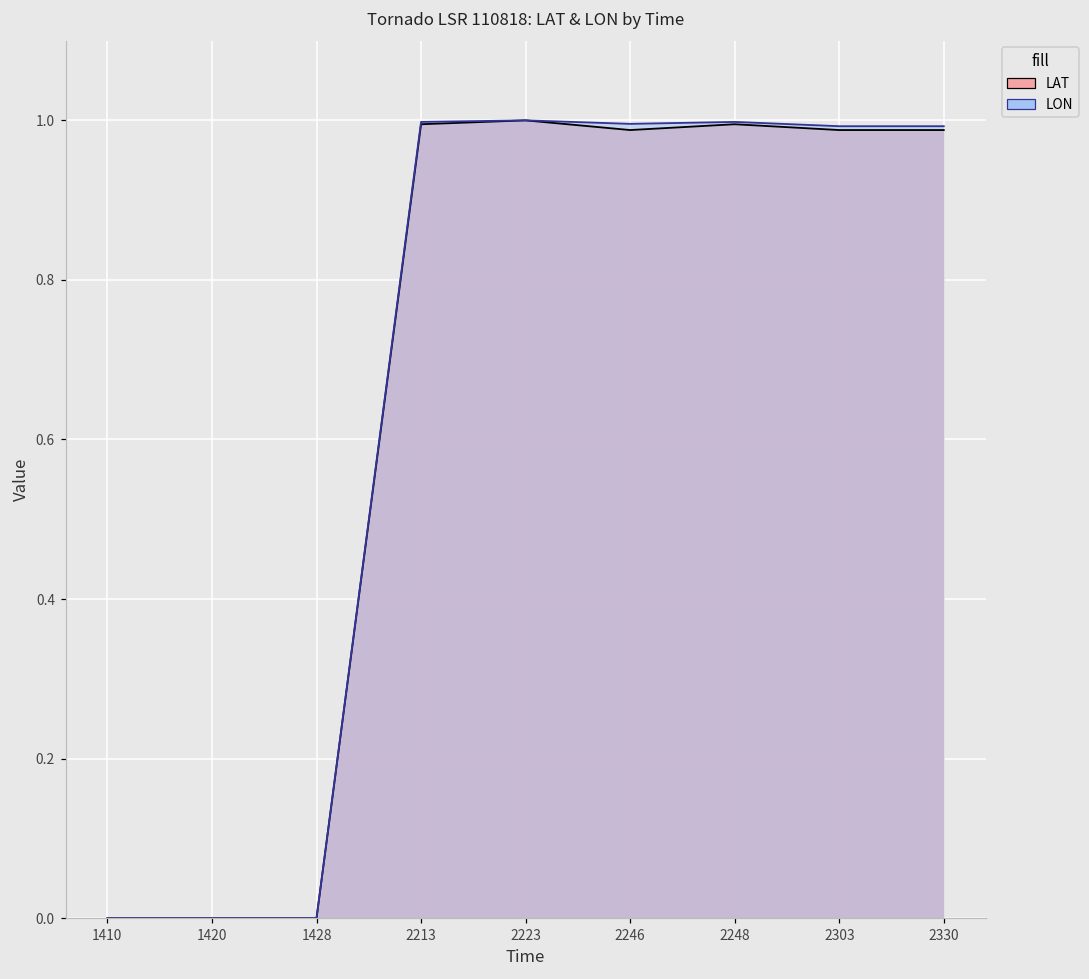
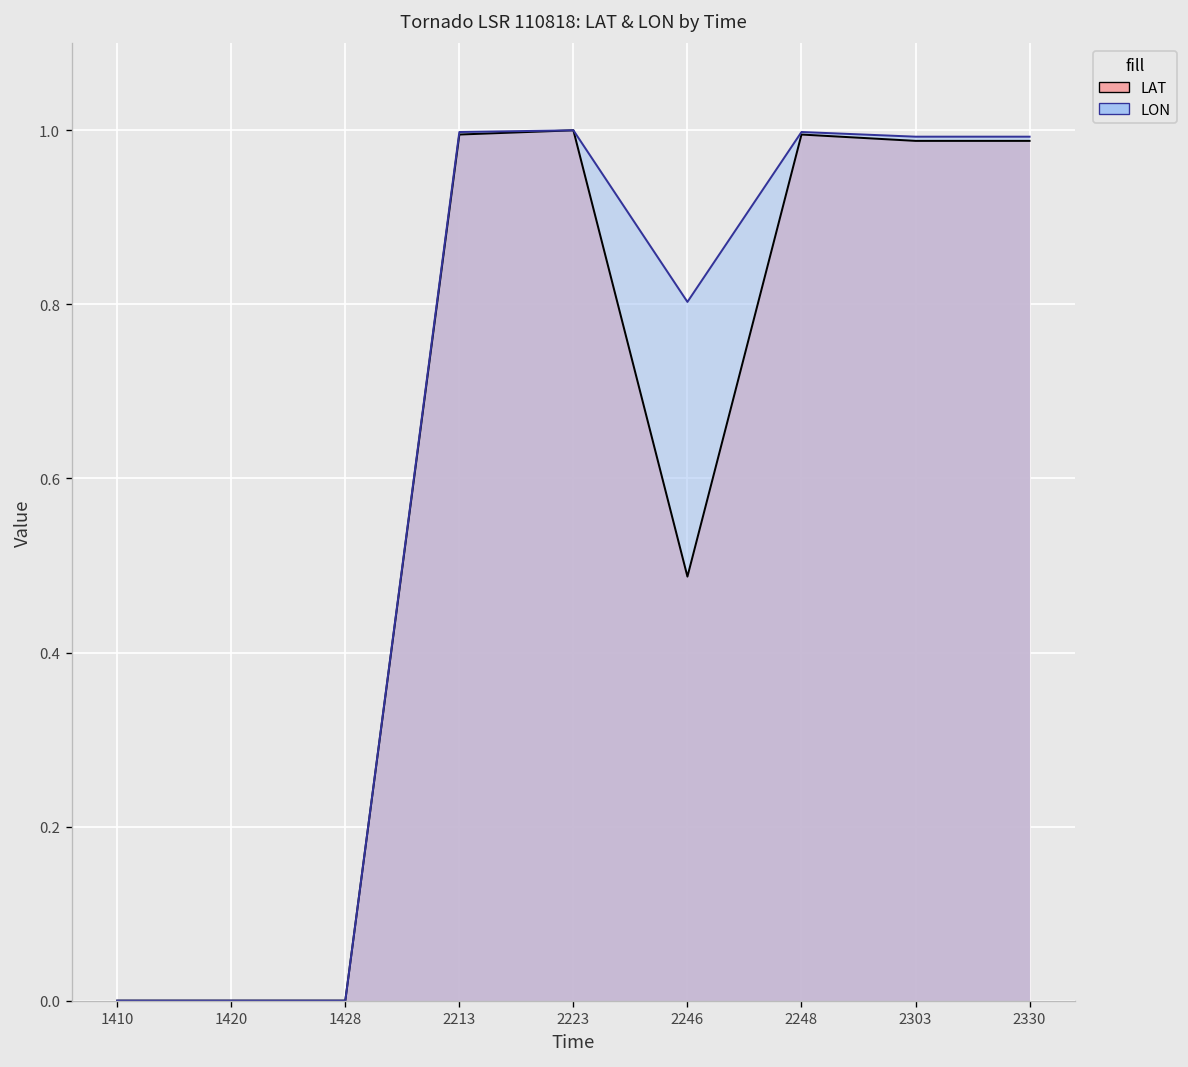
LAT, 2246: 0.99 -> 0.49
LON, 2246: 1.00 -> 0.80
